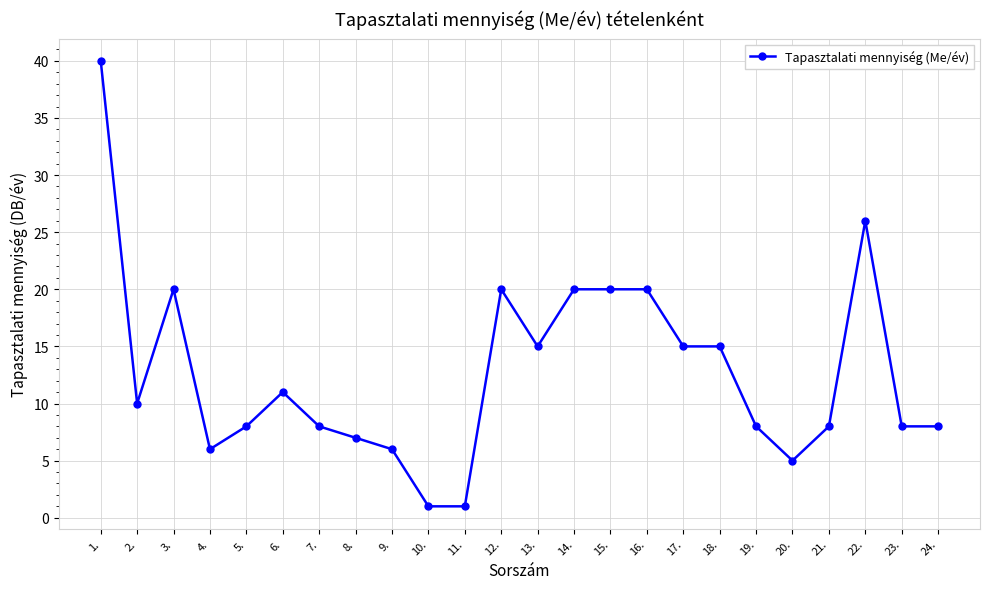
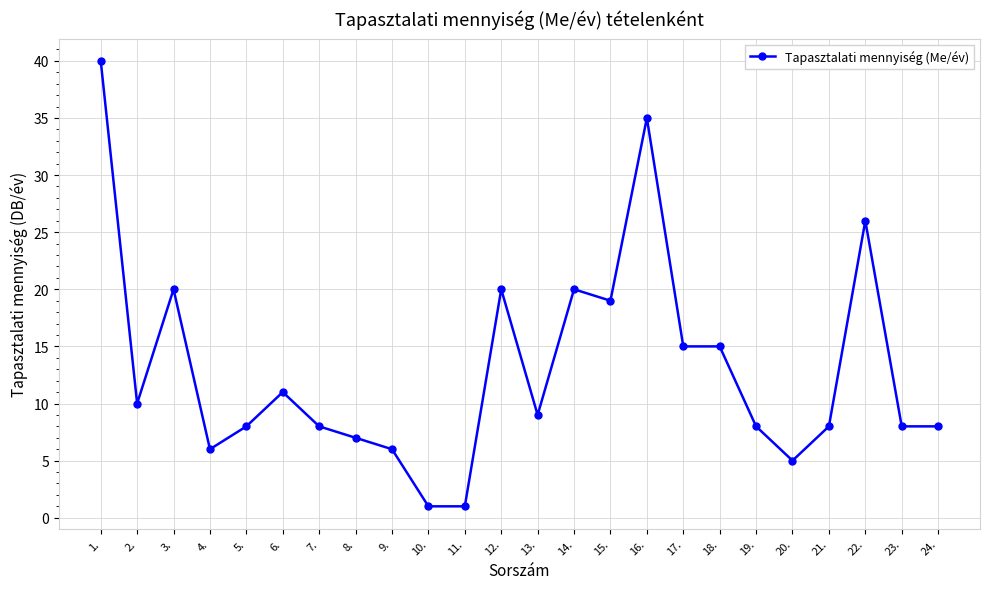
13.: 15 -> 9
15.: 20 -> 19
16.: 20 -> 35
